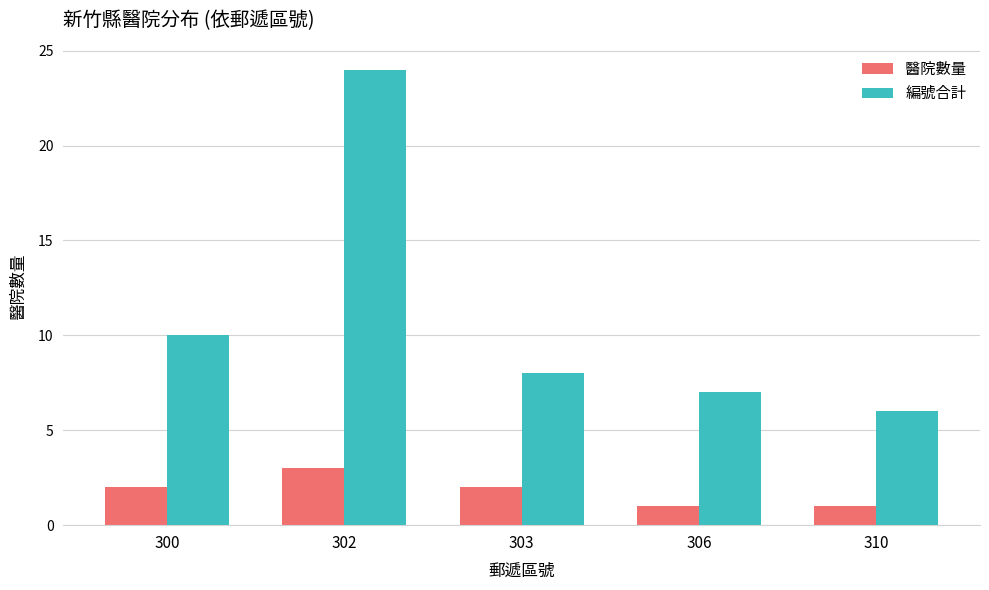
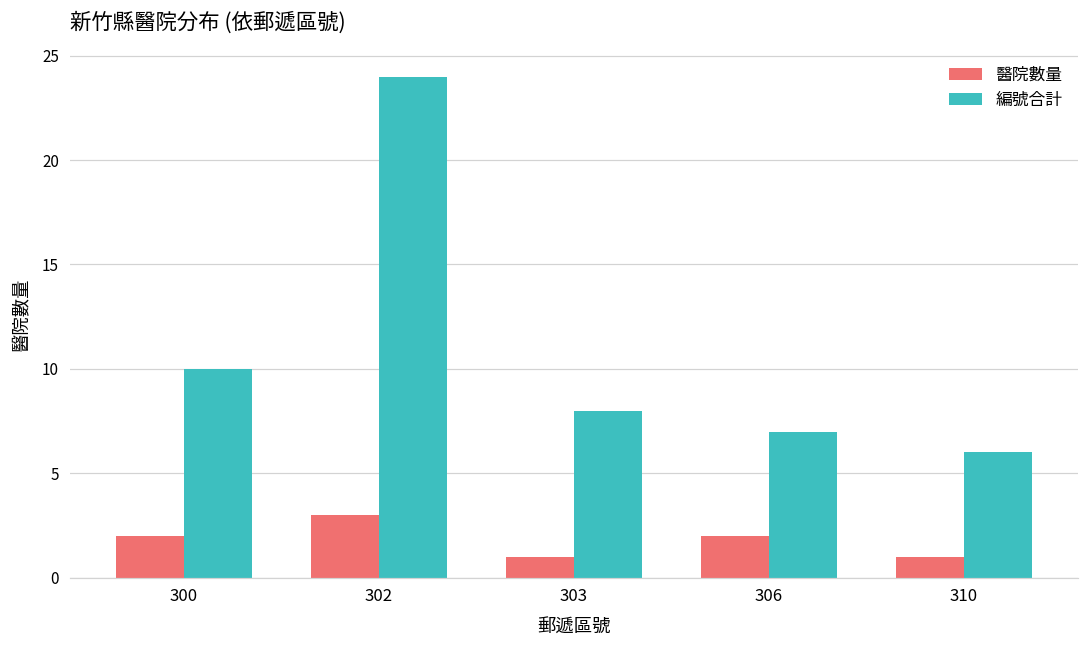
醫院數量, 303: 2 -> 1
醫院數量, 306: 1 -> 2
